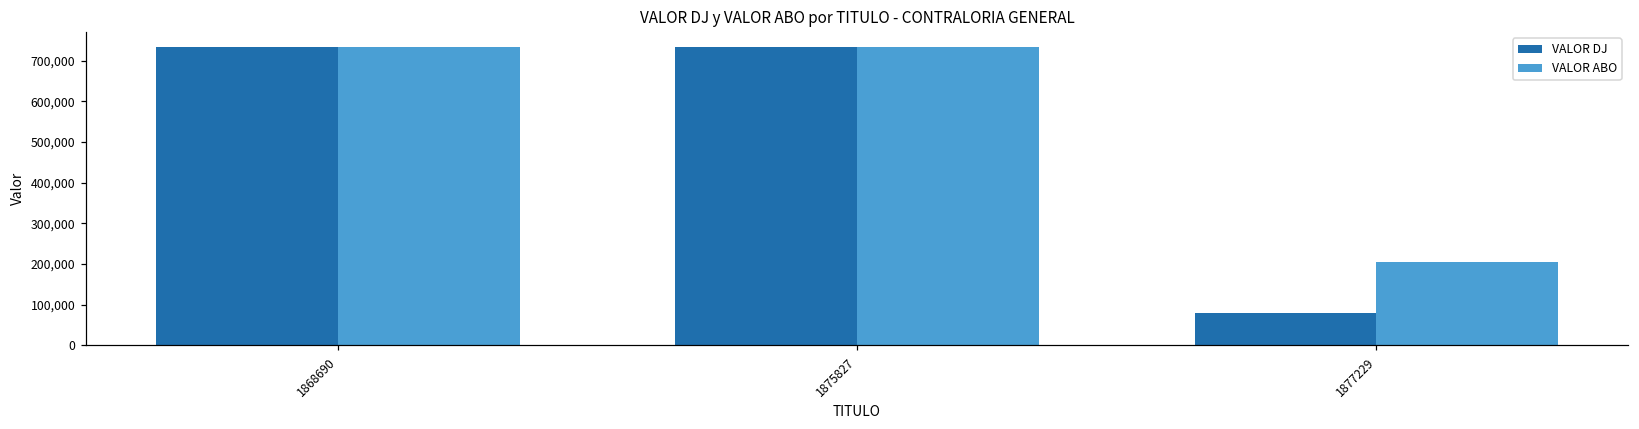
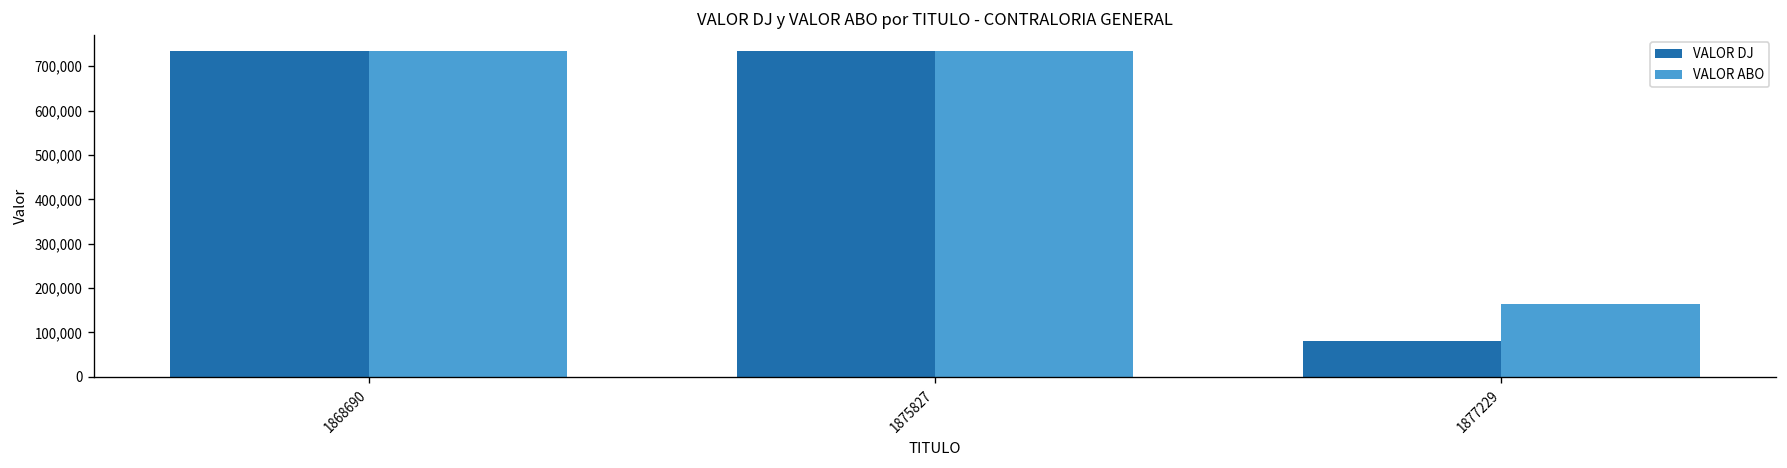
VALOR ABO, 1877229: 210,000 -> 160,000
